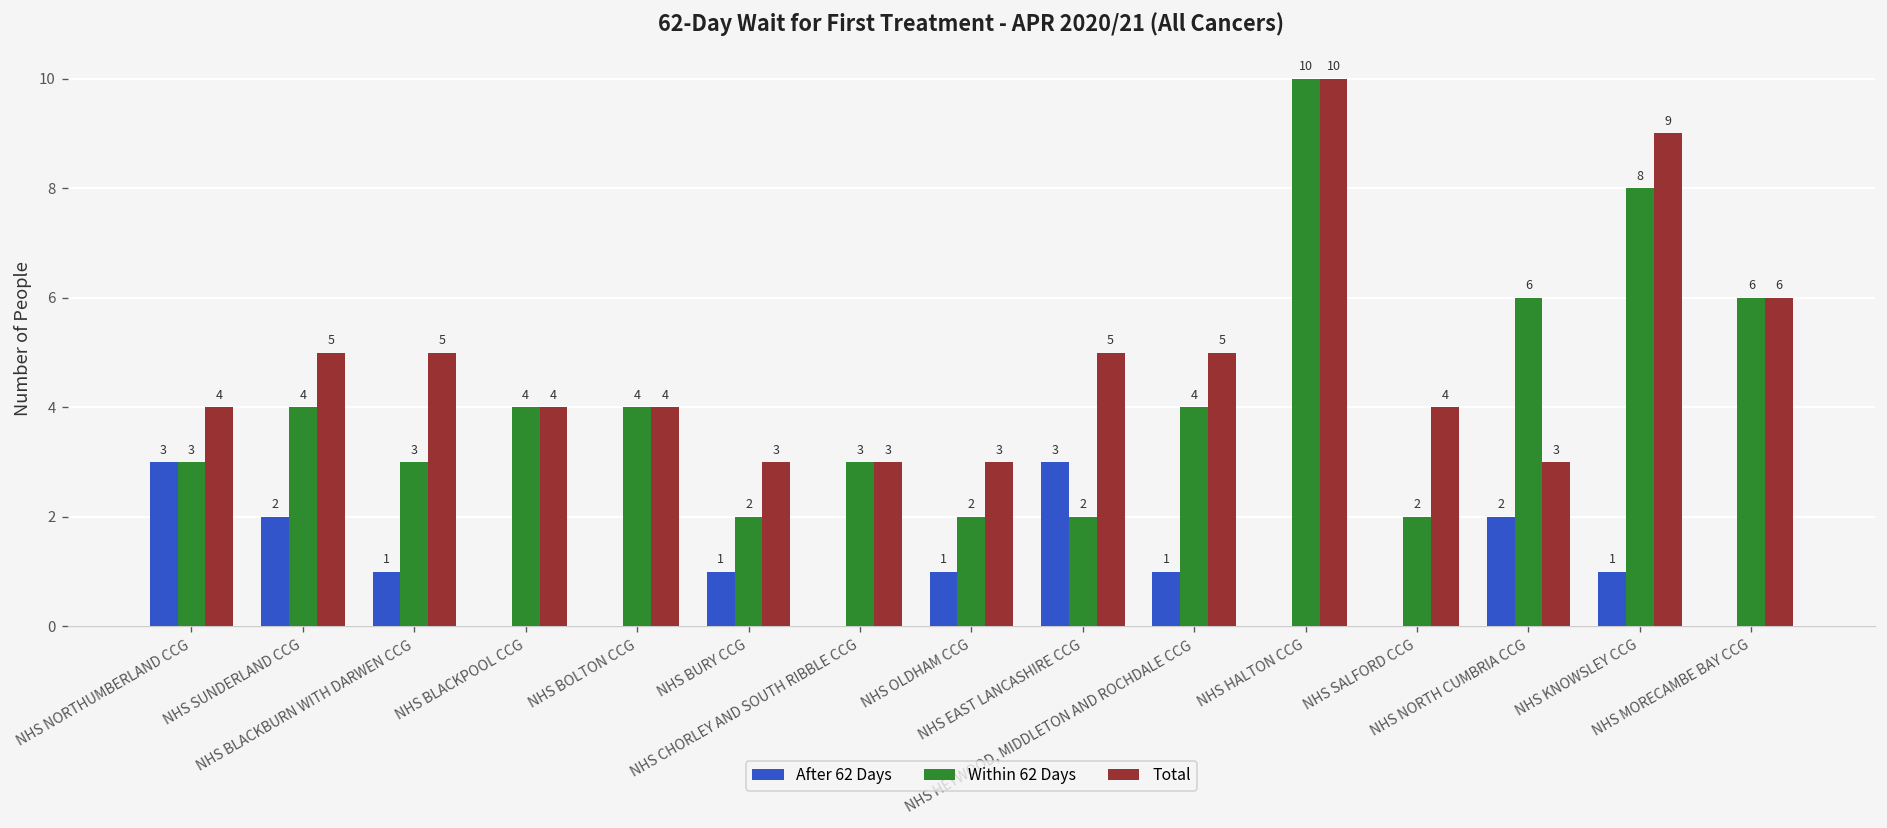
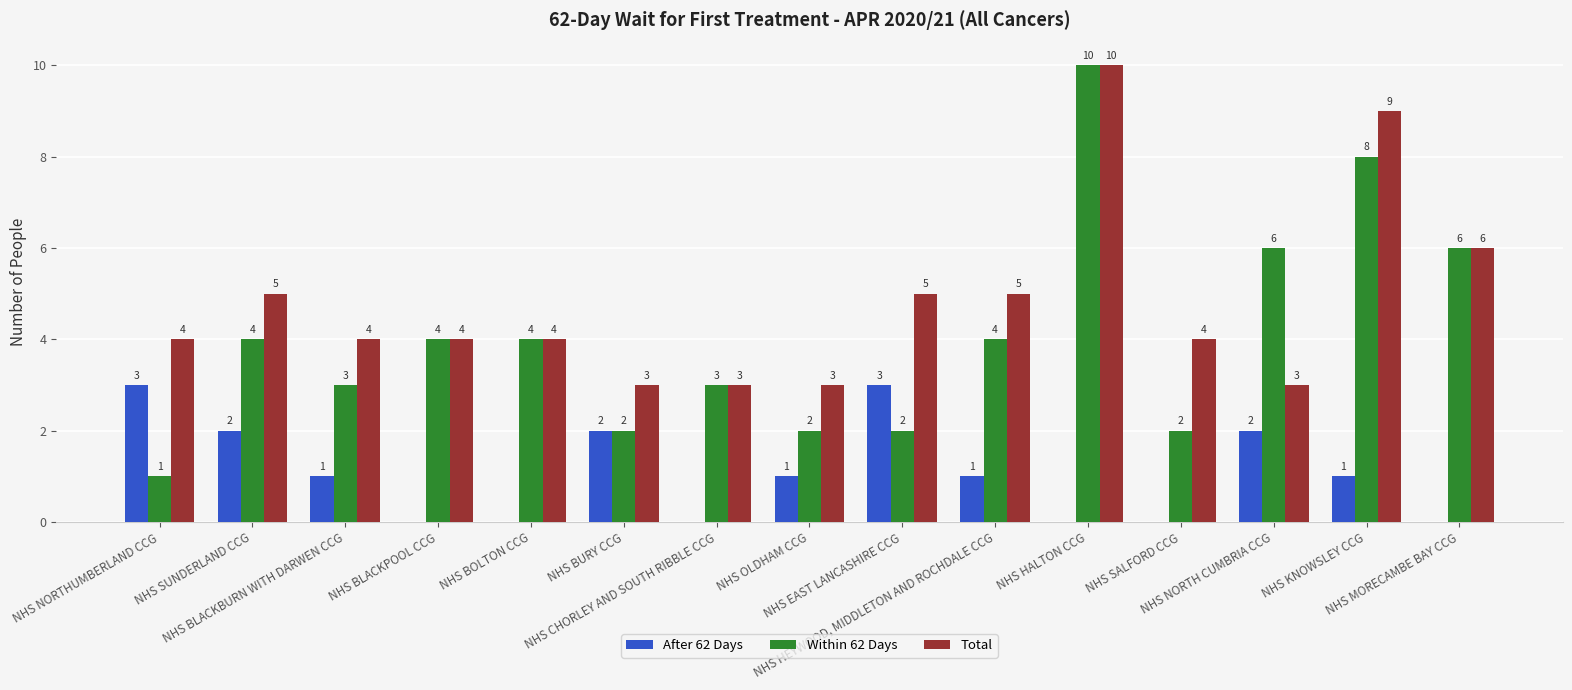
Within 62 Days, NHS NORTHUMBERLAND CCG: 3 -> 1
Total, NHS BLACKBURN WITH DARWEN CCG: 5 -> 4
After 62 Days, NHS BURY CCG: 1 -> 2
